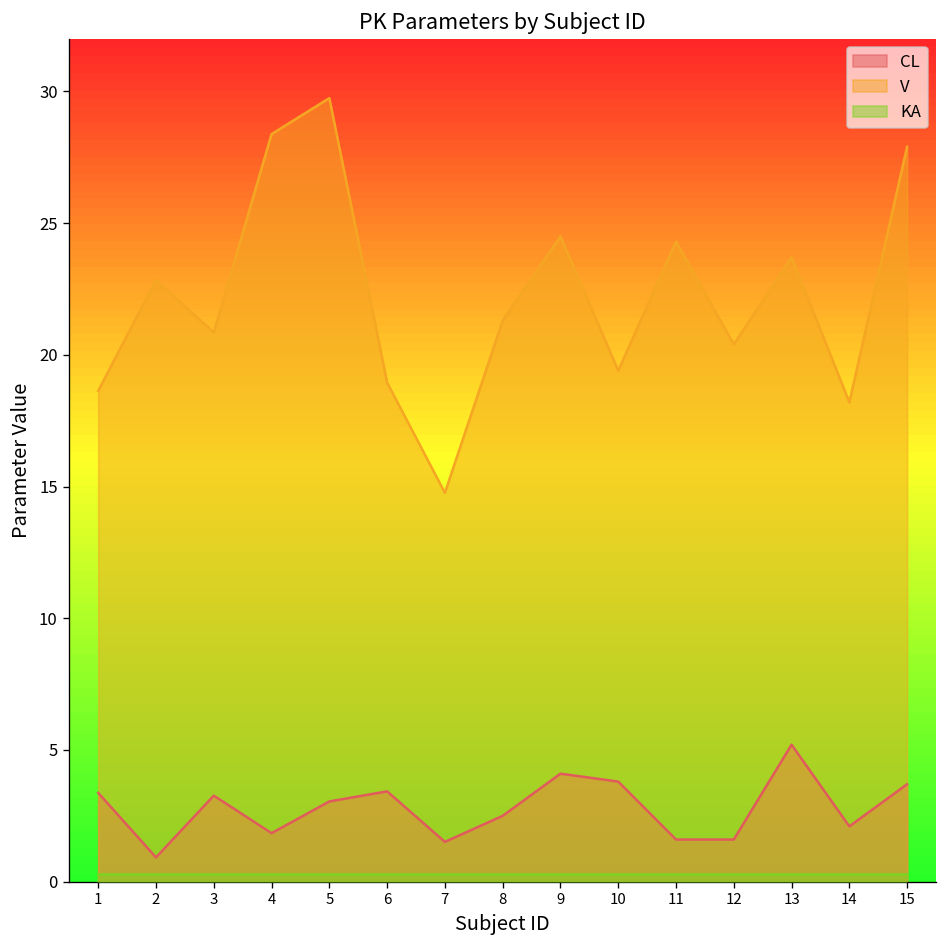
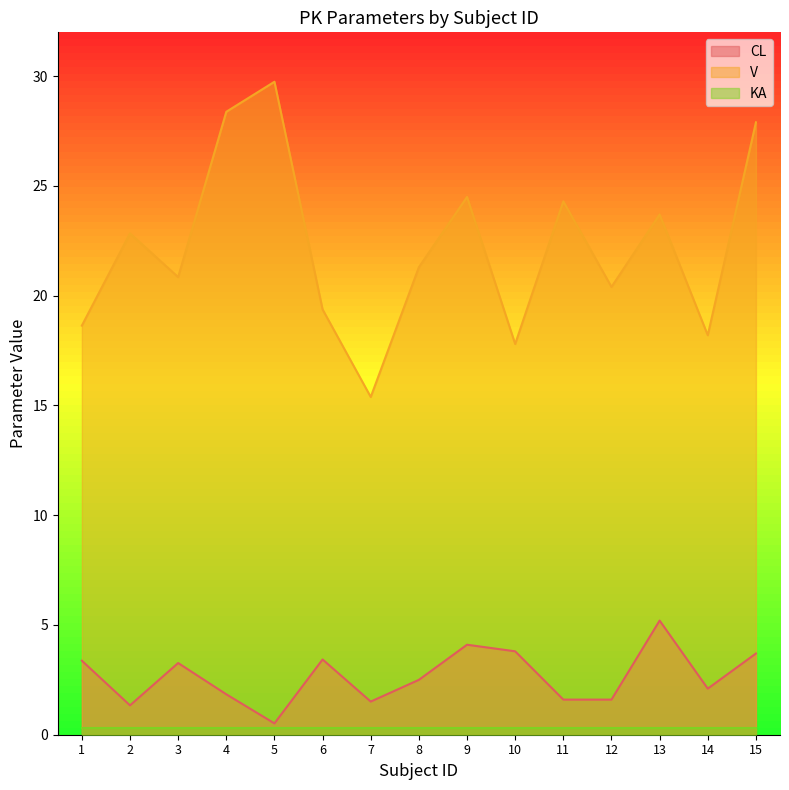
CL, 2: 0.9 -> 1.3
CL, 5: 3.0 -> 0.5
V, 6: 18.9 -> 19.4
V, 7: 14.8 -> 15.4
V, 10: 19.4 -> 17.8
